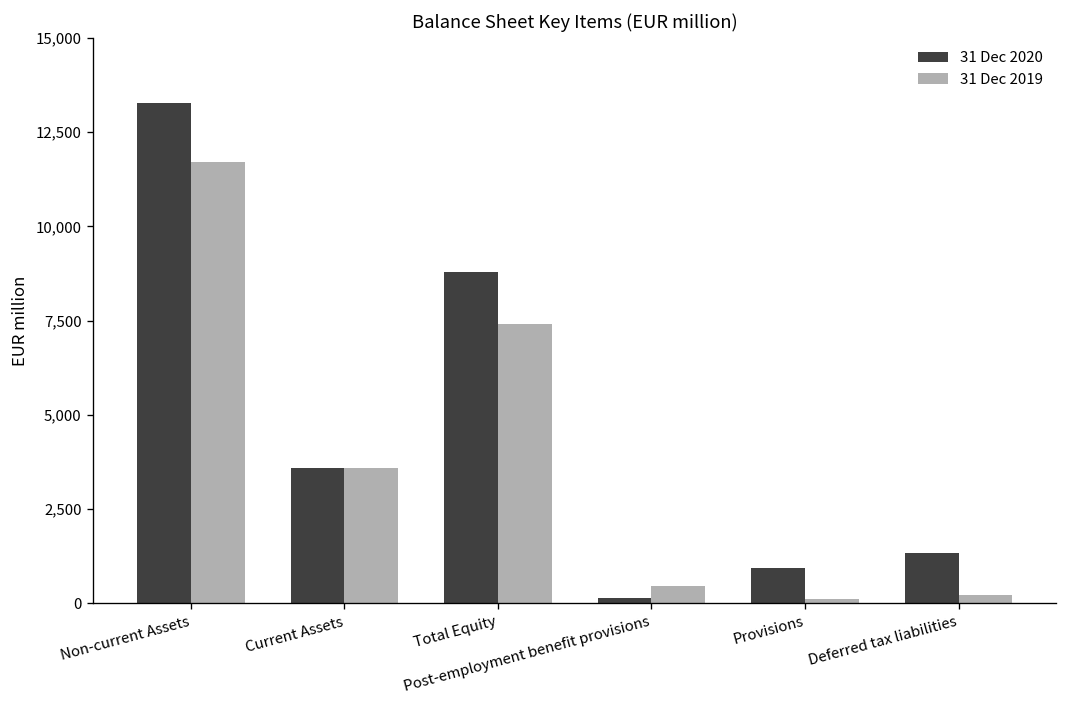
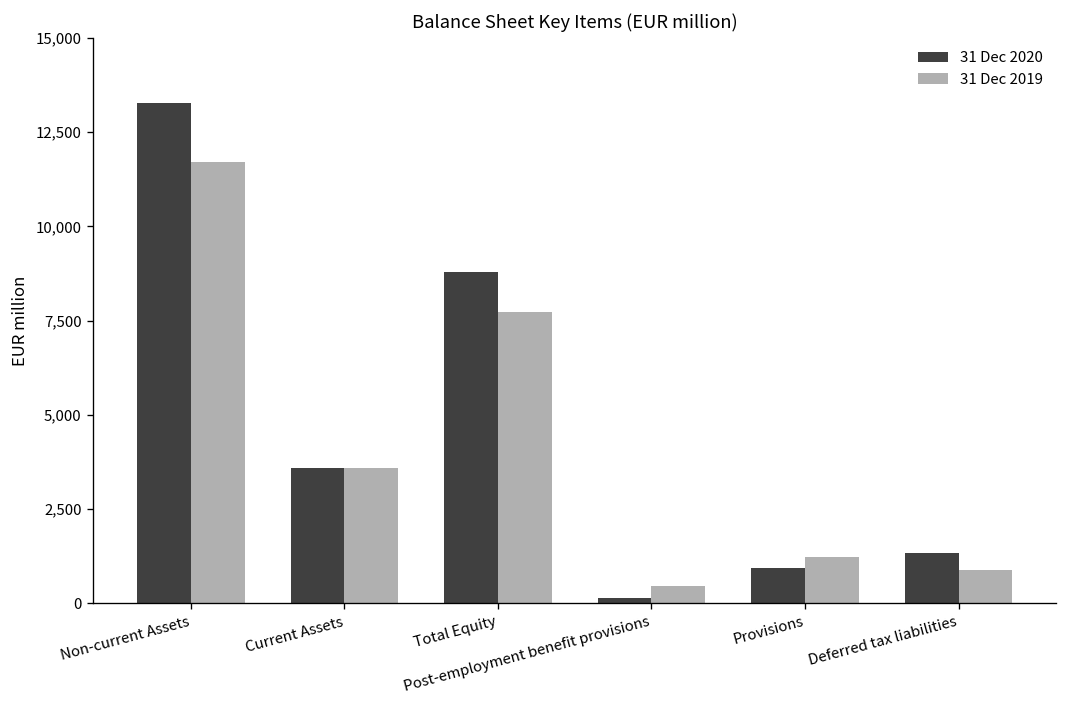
31 Dec 2019, Total Equity: 7,400 -> 7,700
31 Dec 2019, Provisions: 100 -> 1,200
31 Dec 2019, Deferred tax liabilities: 200 -> 900
